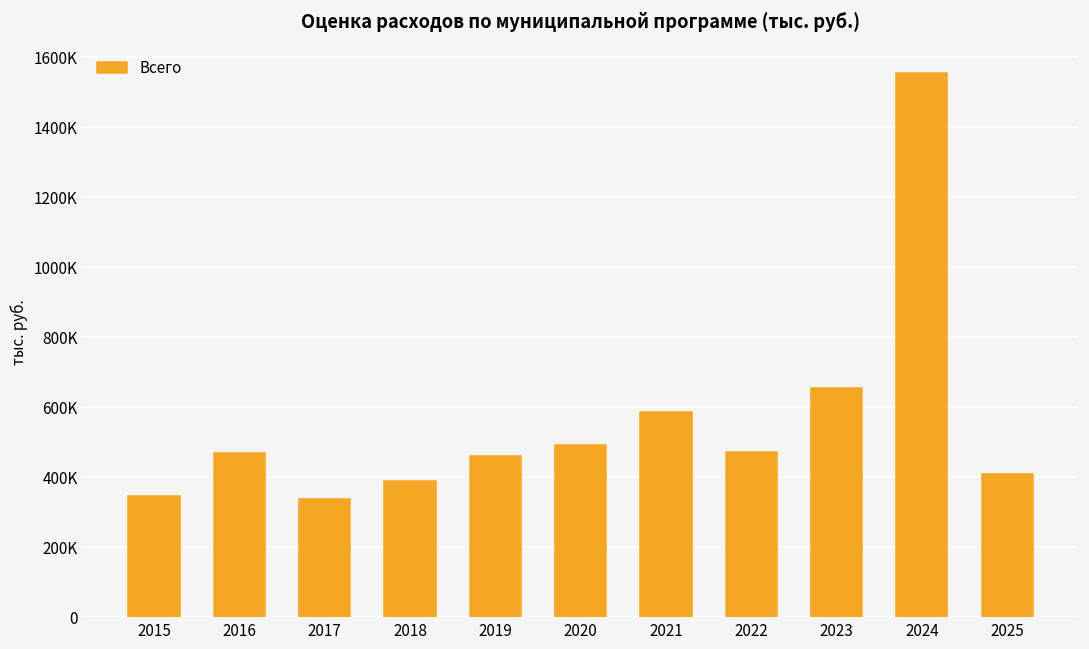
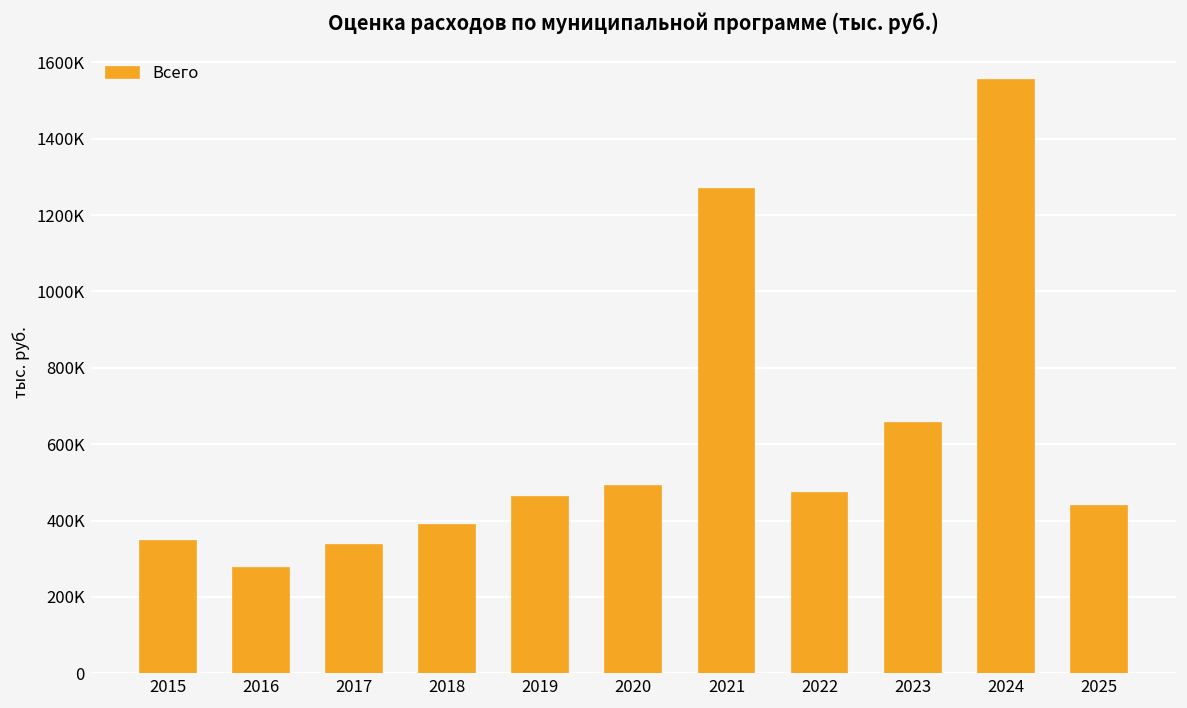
2016: 470000 -> 280000
2021: 590000 -> 1270000
2025: 410000 -> 440000
